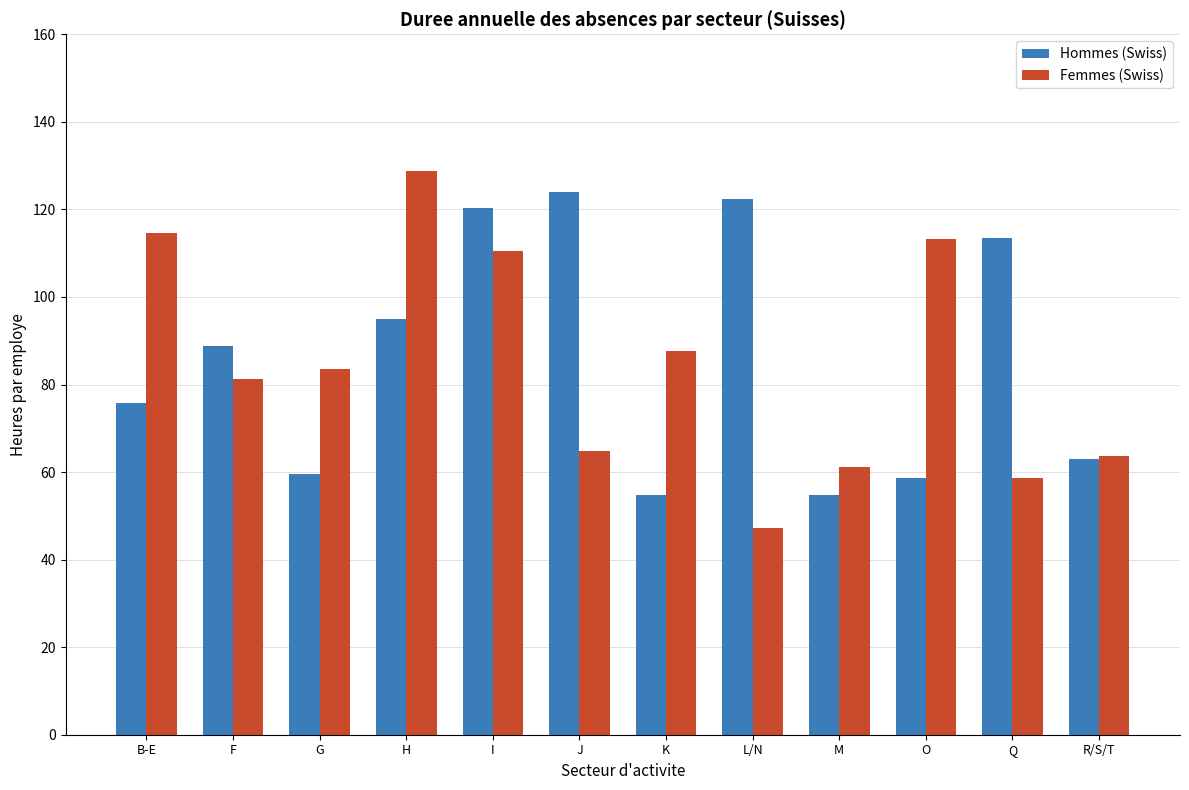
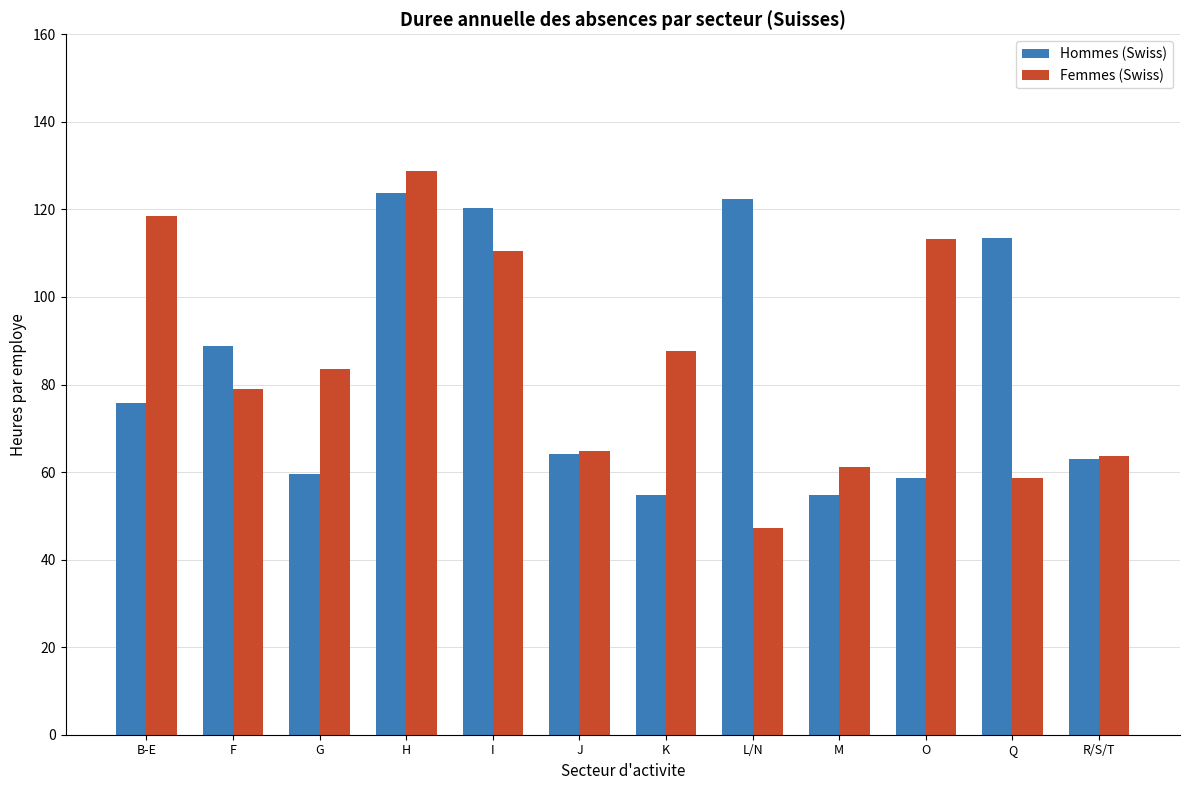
Femmes (Swiss), B-E: 115 -> 119
Femmes (Swiss), F: 81 -> 79
Hommes (Swiss), H: 95 -> 124
Hommes (Swiss), J: 124 -> 64
